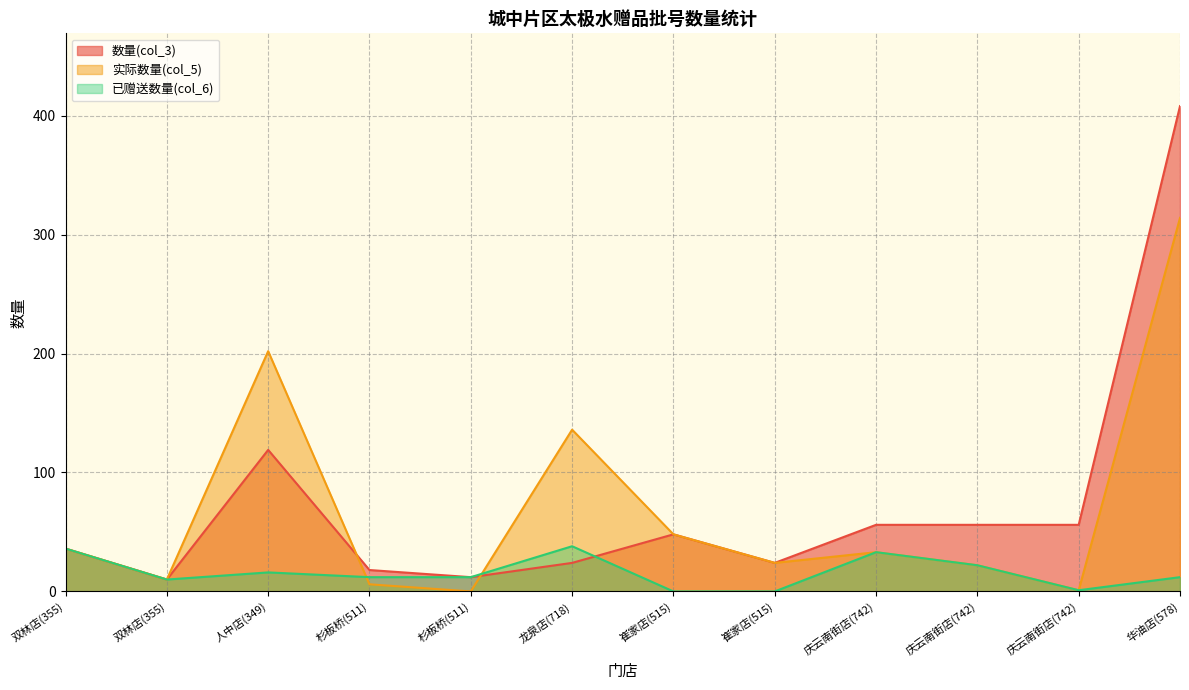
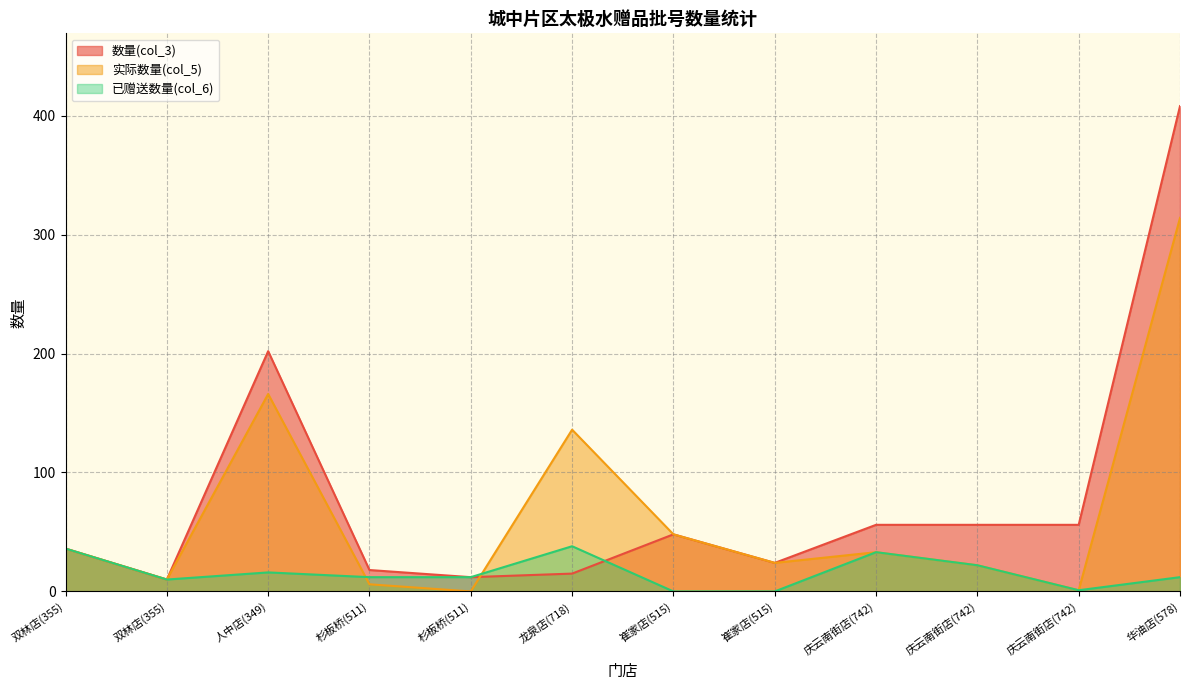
数量(col_3), 人中店(349): 119 -> 202
实际数量(col_5), 人中店(349): 202 -> 166
数量(col_3), 龙泉店(718): 24 -> 15
